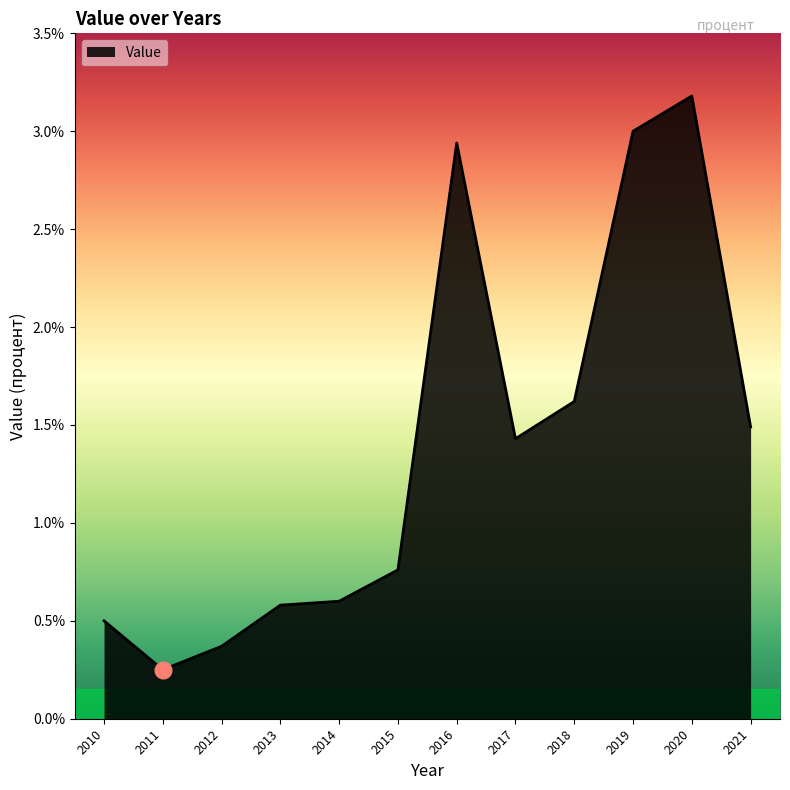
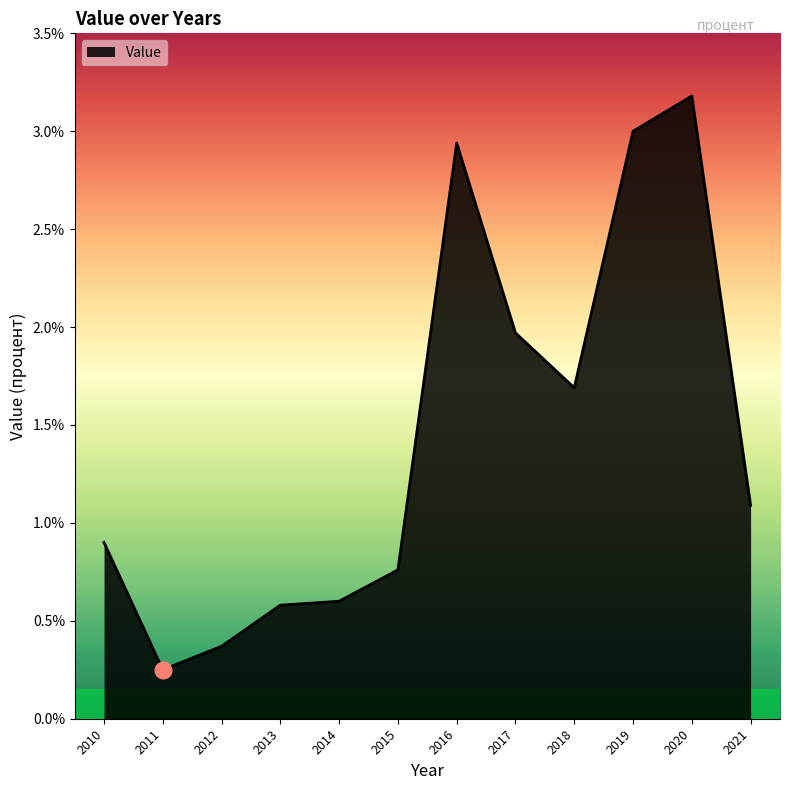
Value, 2010: 0.5% -> 0.9%
Value, 2017: 1.43% -> 1.97%
Value, 2018: 1.62% -> 1.69%
Value, 2021: 1.49% -> 1.09%
